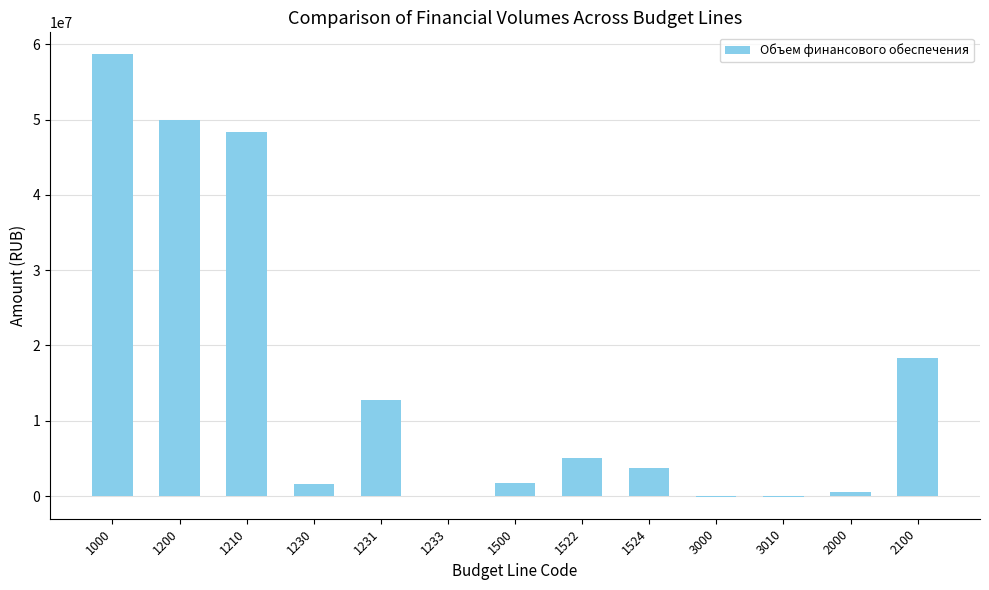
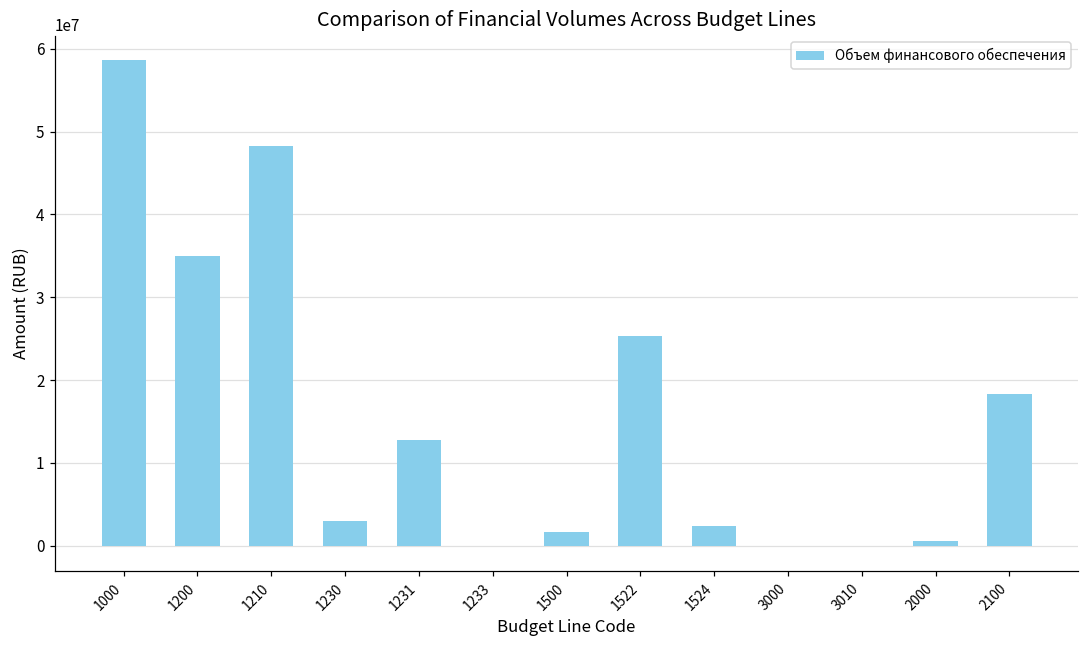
1200: 50000000 -> 35000000
1230: 2000000 -> 3000000
1522: 5000000 -> 25000000
1524: 4000000 -> 2000000
